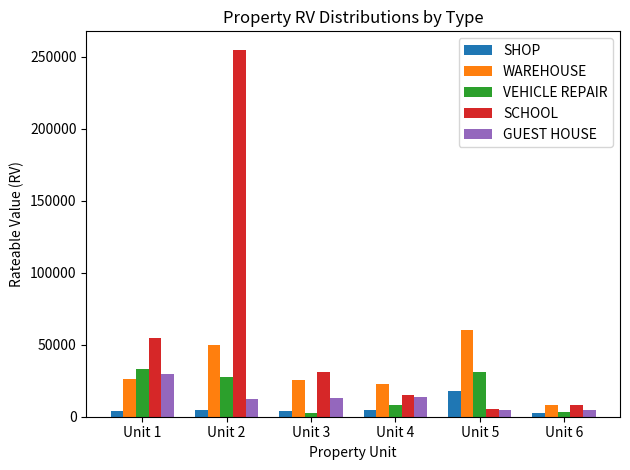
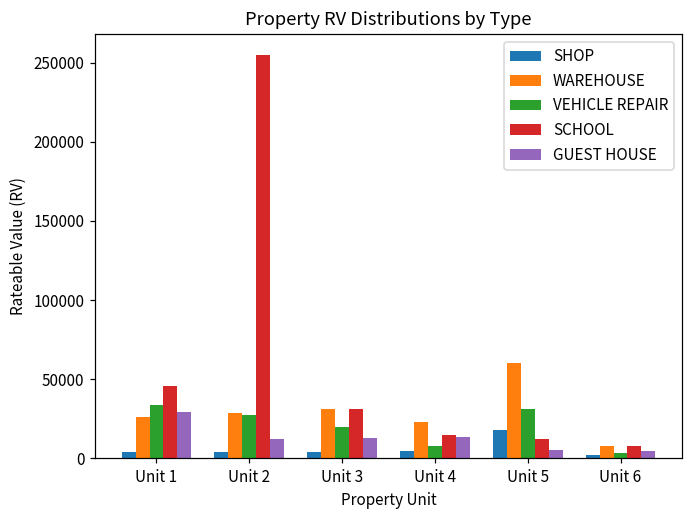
SCHOOL, Unit 1: 55000 -> 46000
WAREHOUSE, Unit 2: 50000 -> 29000
WAREHOUSE, Unit 3: 25000 -> 32000
VEHICLE REPAIR, Unit 3: 3000 -> 20000
SCHOOL, Unit 5: 5000 -> 12000
